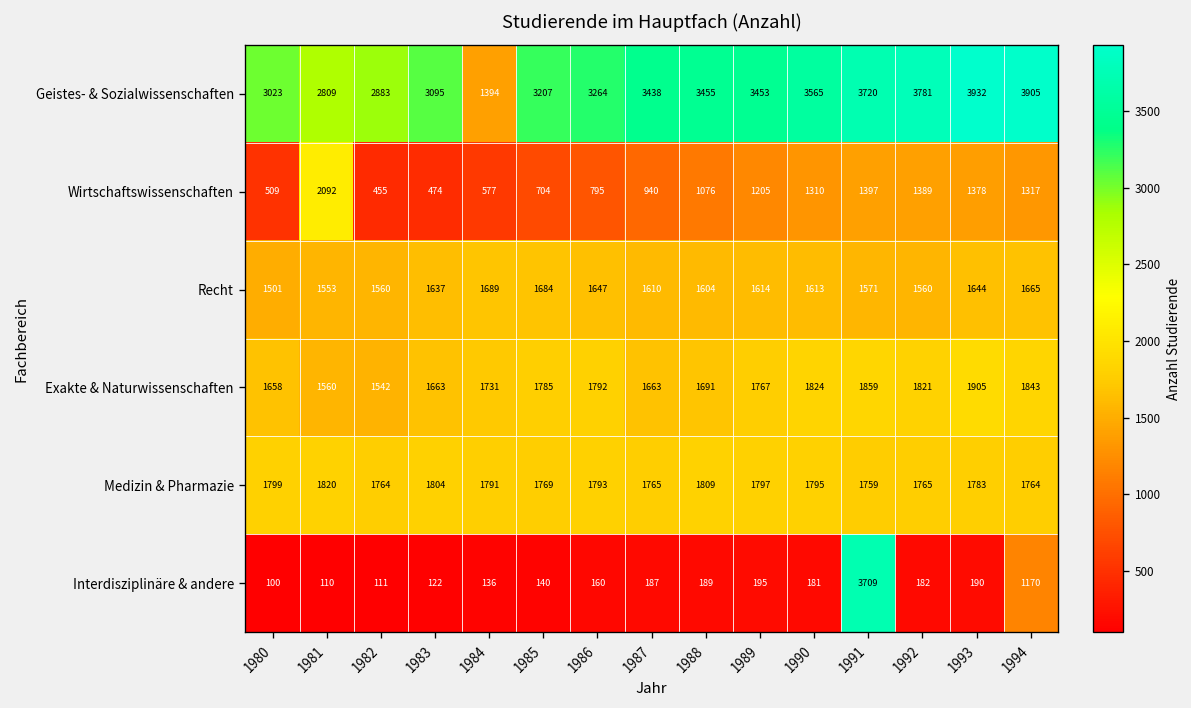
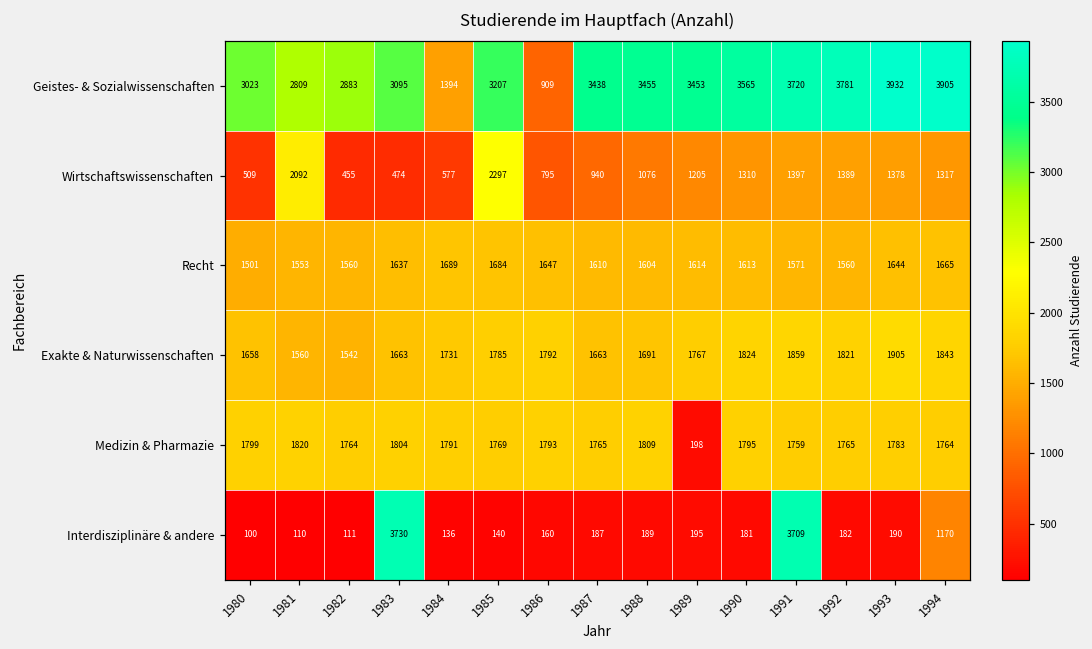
Geistes- & Sozialwissenschaften, 1986: 3264 -> 909
Wirtschaftswissenschaften, 1985: 704 -> 2297
Medizin & Pharmazie, 1989: 1797 -> 198
Interdisziplinäre & andere, 1983: 122 -> 3730
